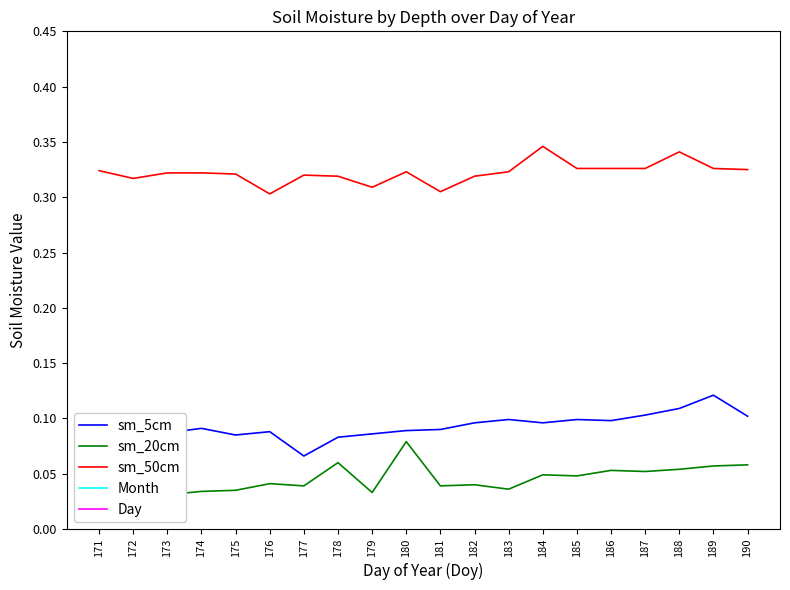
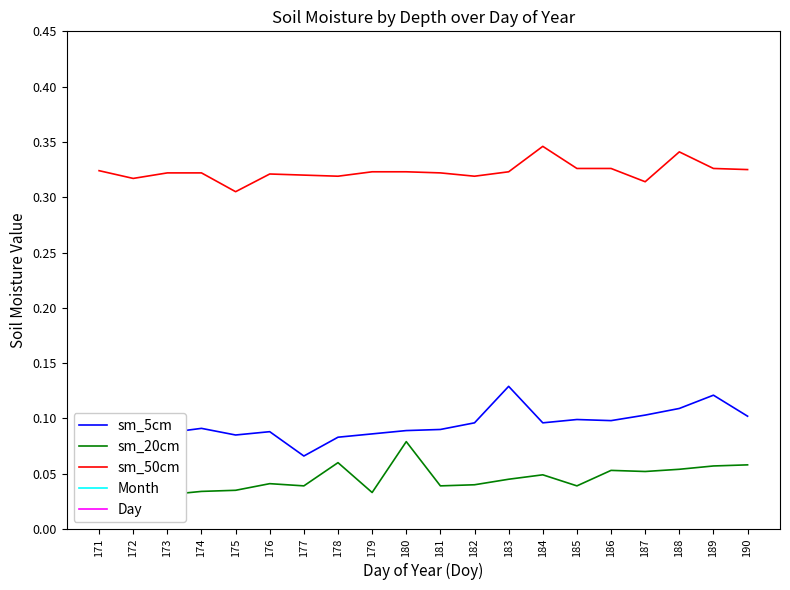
sm_50cm, 175: 0.321 -> 0.305
sm_50cm, 176: 0.303 -> 0.321
sm_50cm, 179: 0.309 -> 0.323
sm_50cm, 181: 0.305 -> 0.322
sm_5cm, 183: 0.099 -> 0.129
sm_20cm, 183: 0.036 -> 0.045
sm_20cm, 185: 0.048 -> 0.039
sm_50cm, 187: 0.326 -> 0.314
